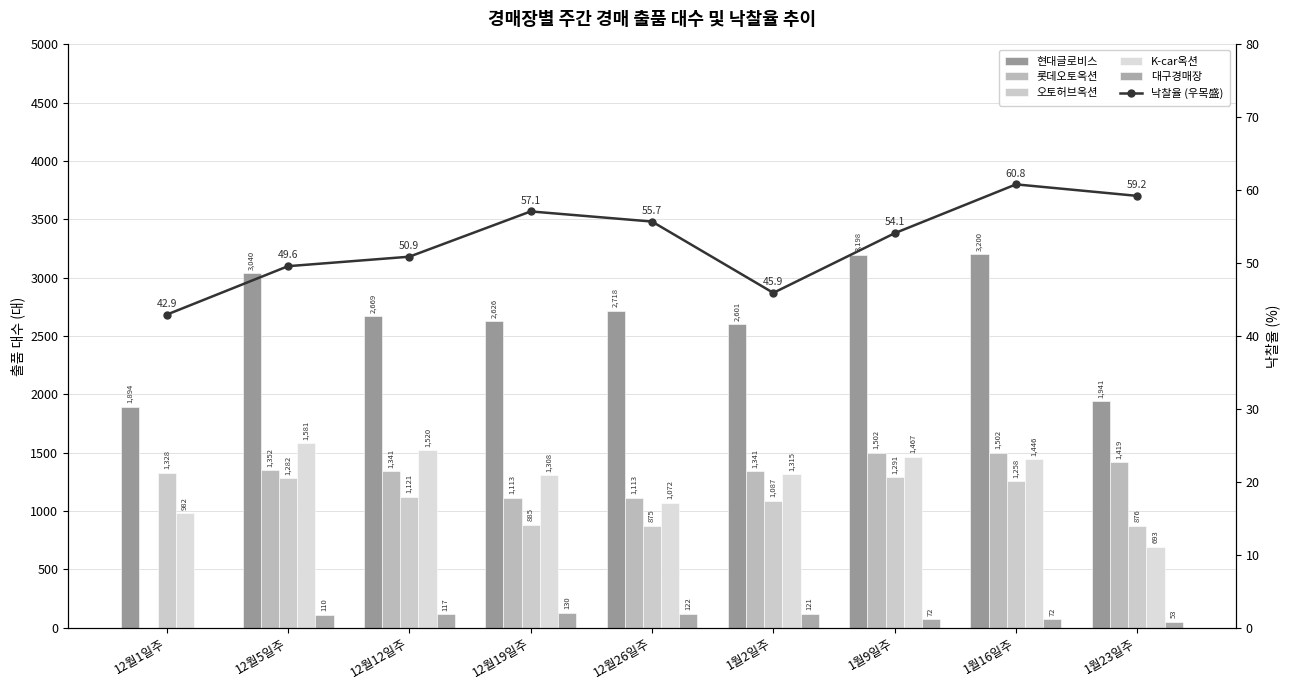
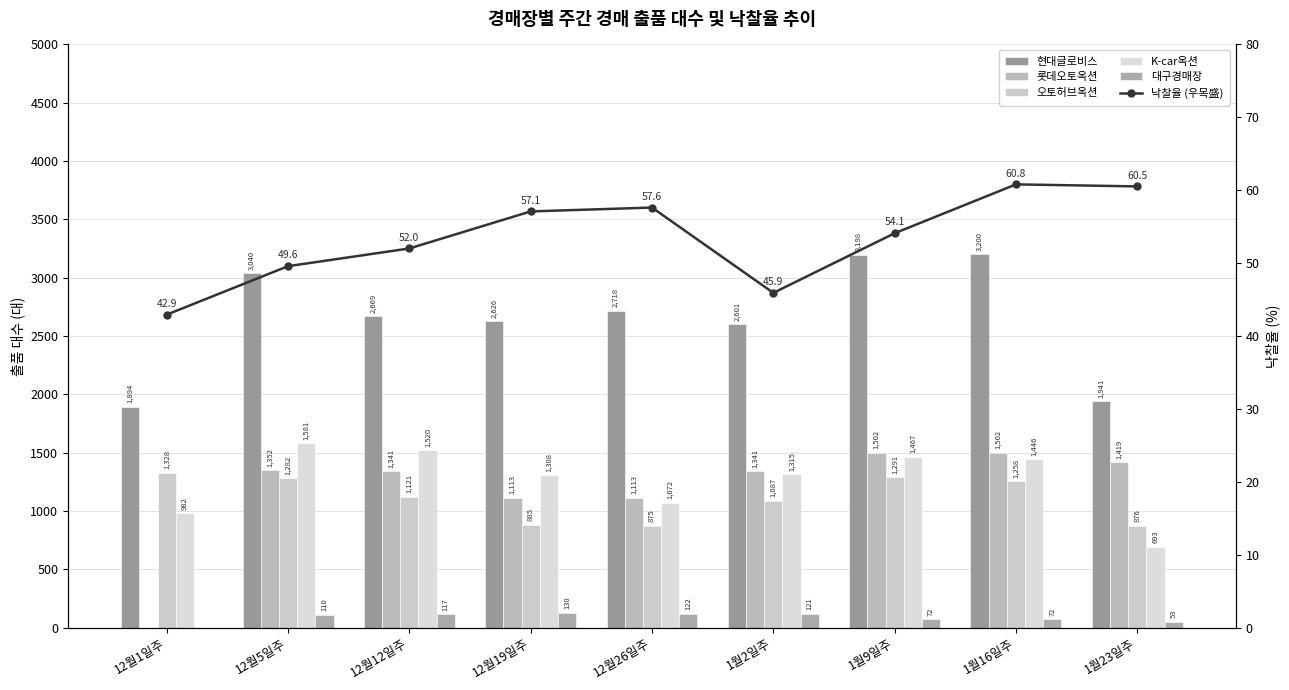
낙찰율 (우목盛), 12월12일주: 50.9 -> 52.0
낙찰율 (우목盛), 12월26일주: 55.7 -> 57.6
낙찰율 (우목盛), 1월23일주: 59.2 -> 60.5
